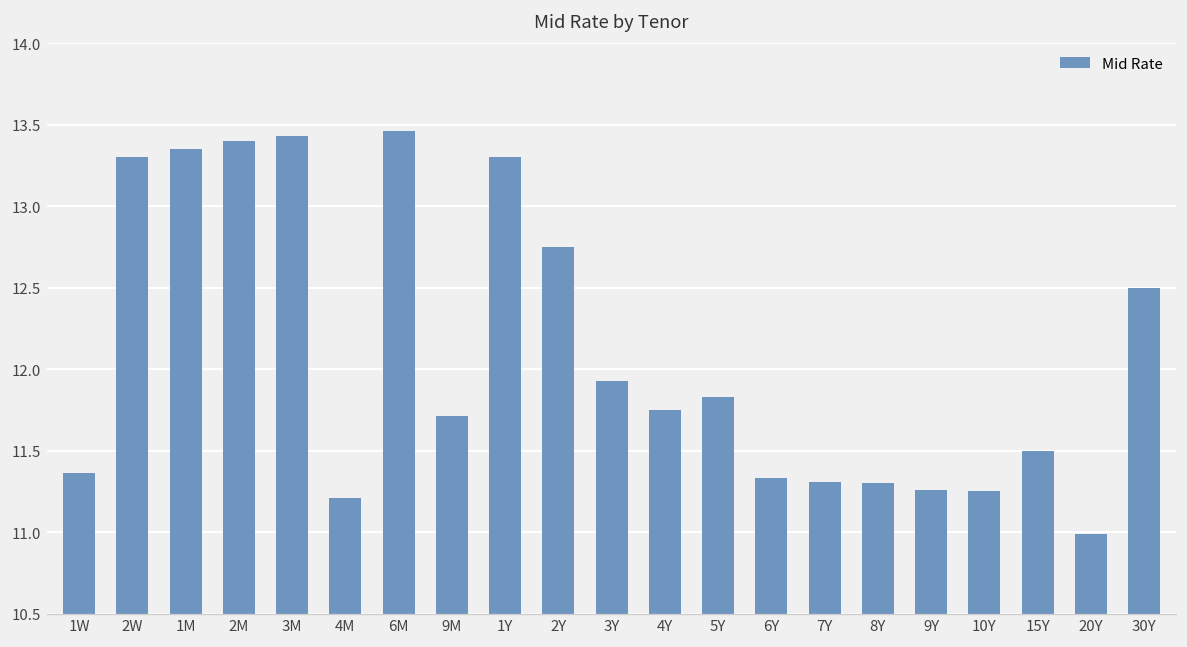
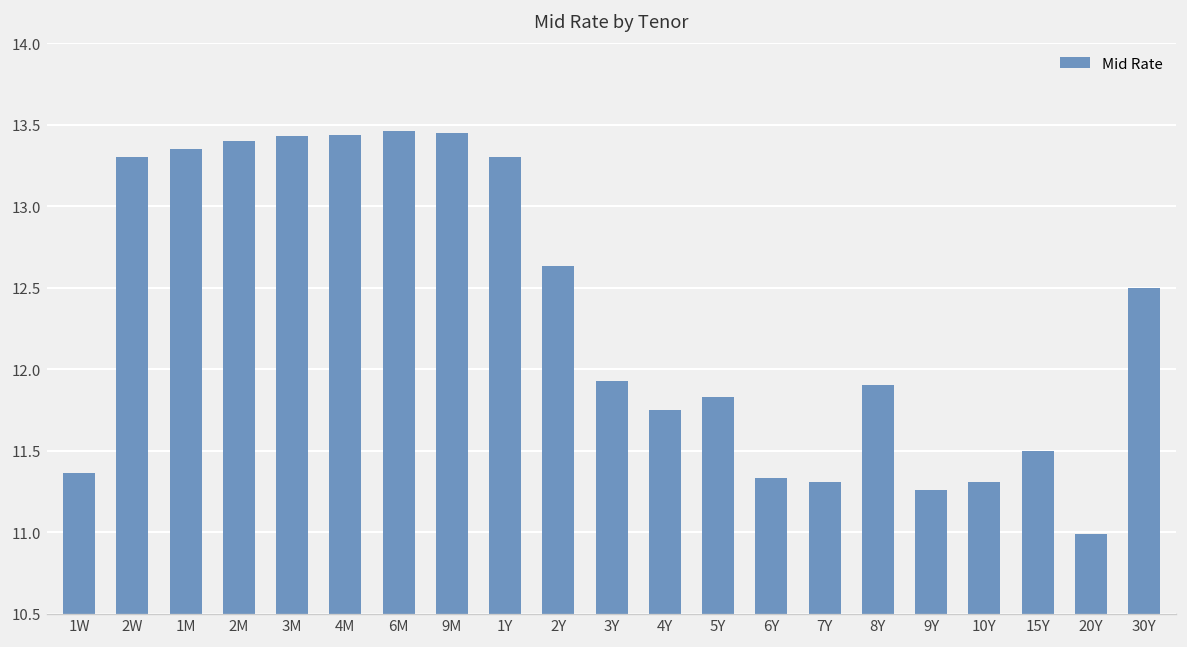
4M: 11.21 -> 13.44
9M: 11.71 -> 13.45
2Y: 12.75 -> 12.63
8Y: 11.3 -> 11.9
10Y: 11.25 -> 11.31
